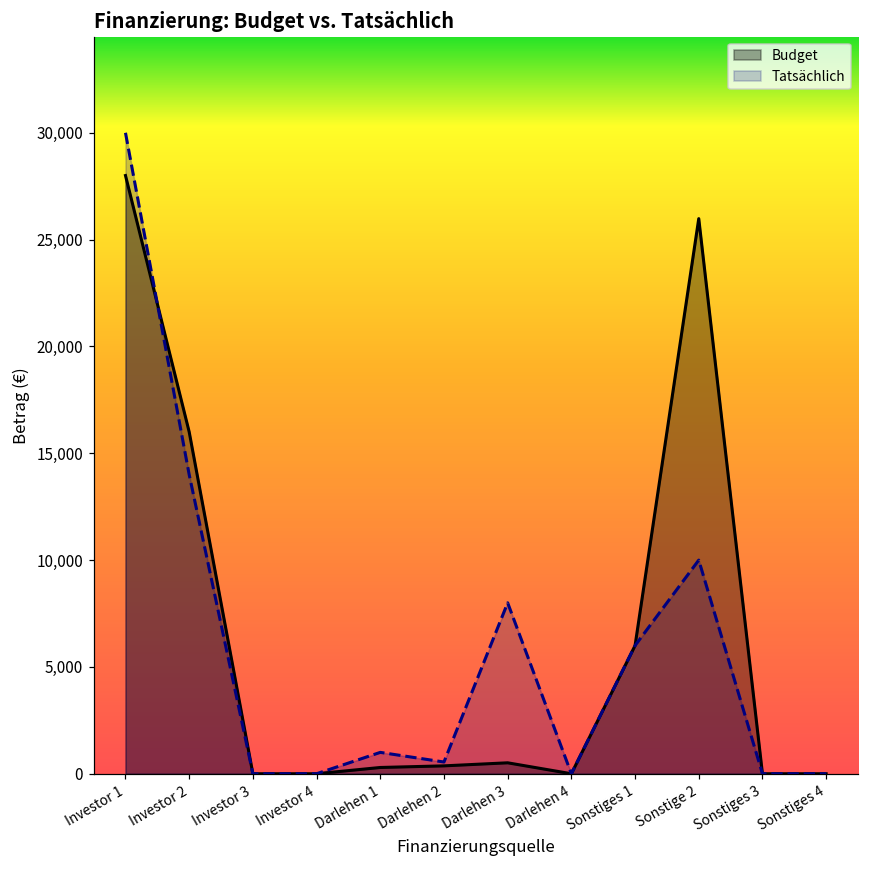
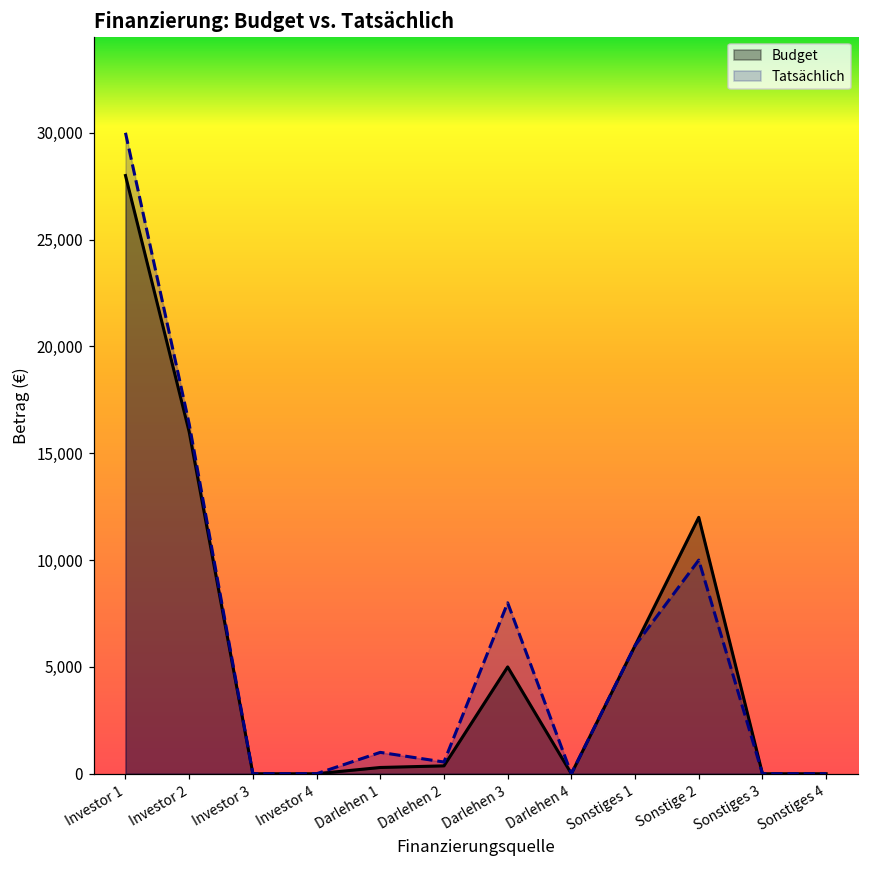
Tatsächlich, Investor 2: 14,000 -> 16,400
Budget, Darlehen 3: 500 -> 5,000
Budget, Sonstige 2: 26,000 -> 12,000
